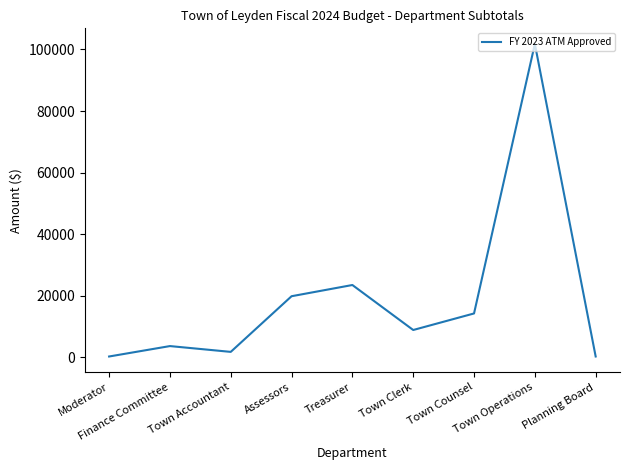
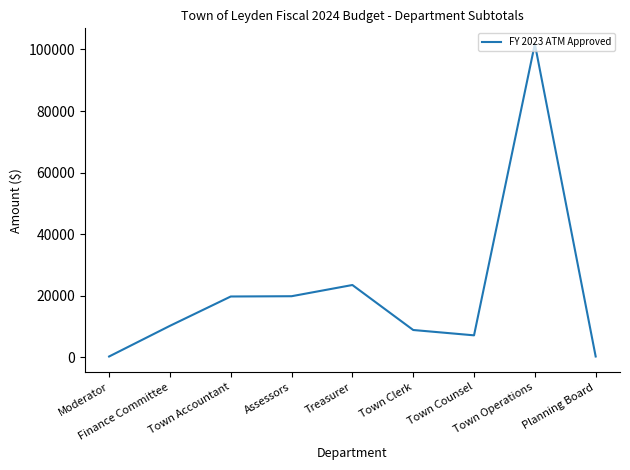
Finance Committee: 4000 -> 10000
Town Accountant: 2000 -> 20000
Town Counsel: 14000 -> 7000
